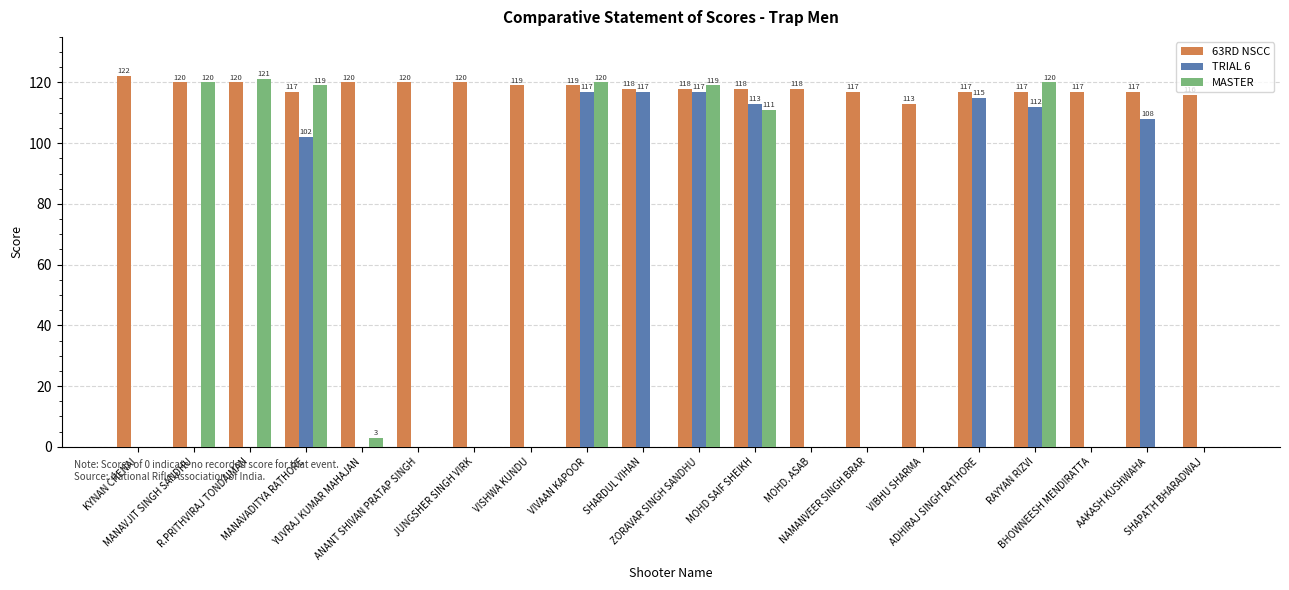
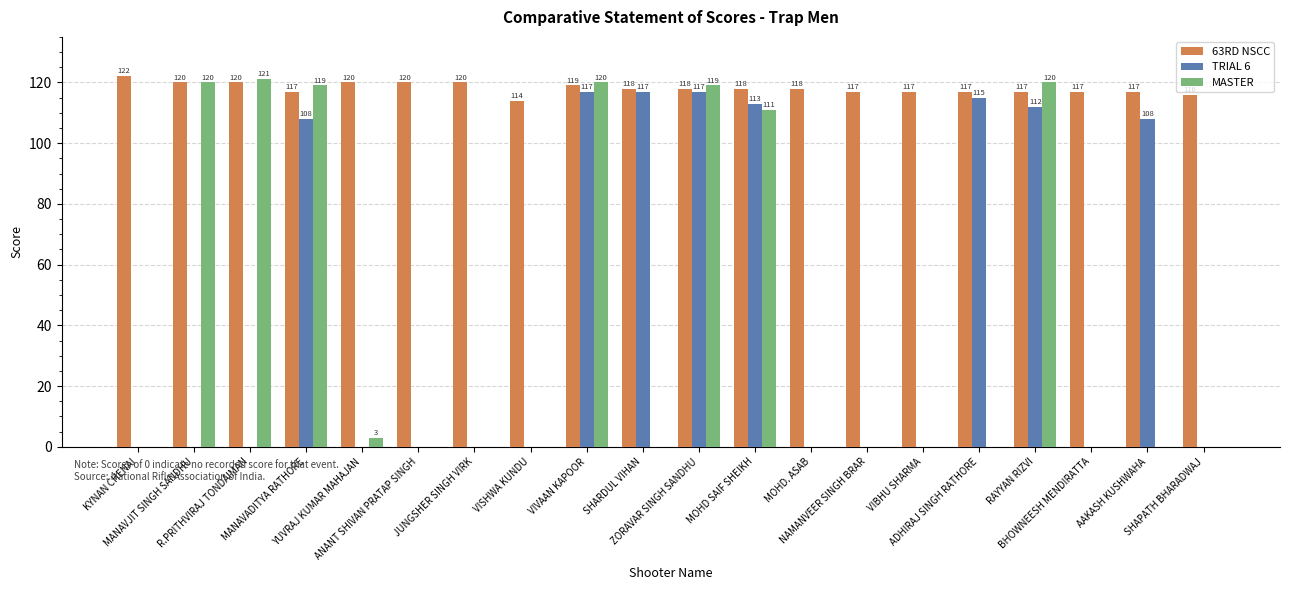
TRIAL 6, MANAVADITYA RATHORE: 102 -> 108
63RD NSCC, VISHWA KUNDU: 119 -> 114
63RD NSCC, VIBHU SHARMA: 113 -> 117
